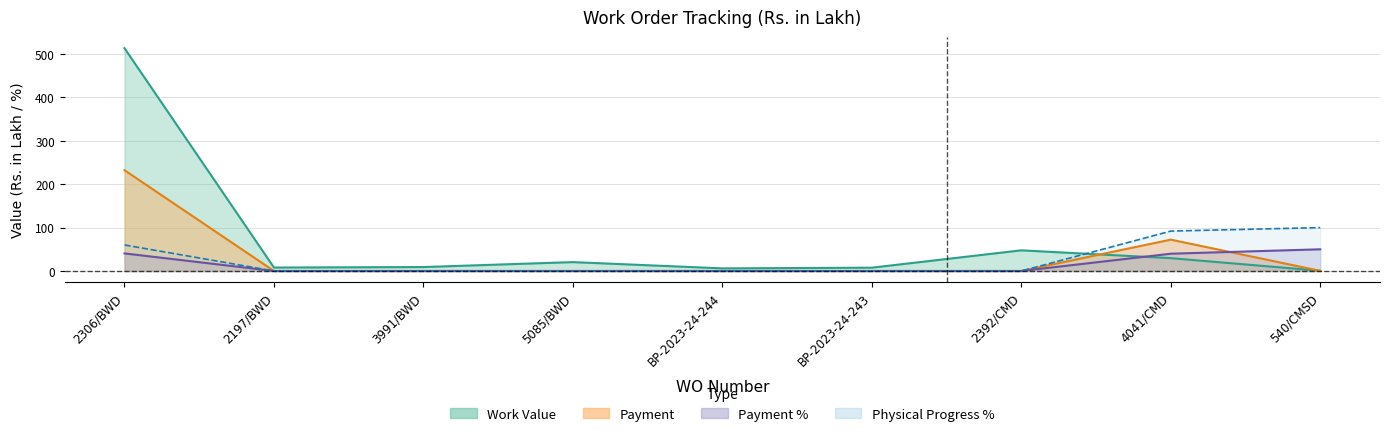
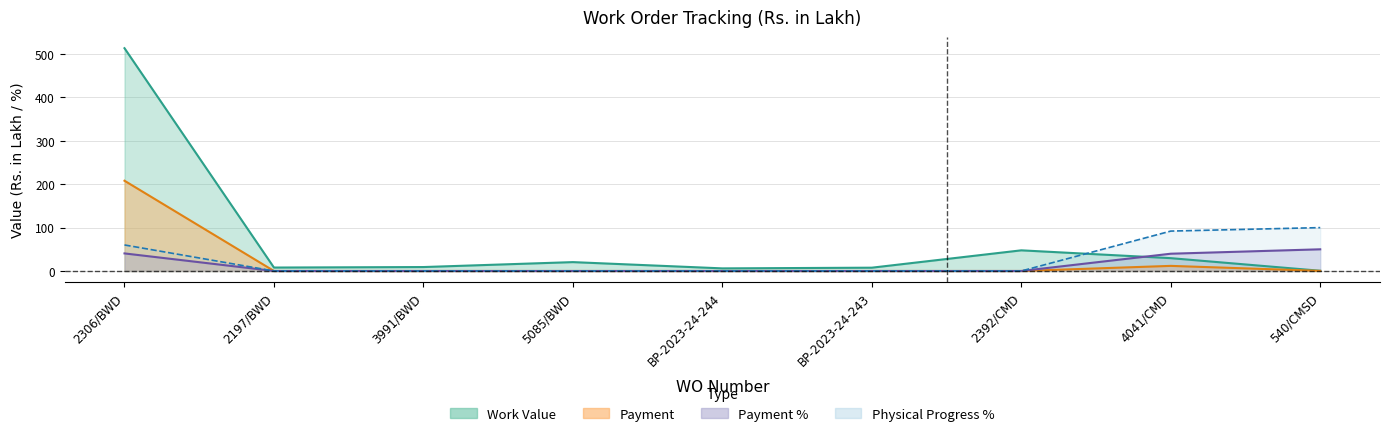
Payment, 2306/BWD: 230 -> 210
Payment, 4041/CMD: 70 -> 10
